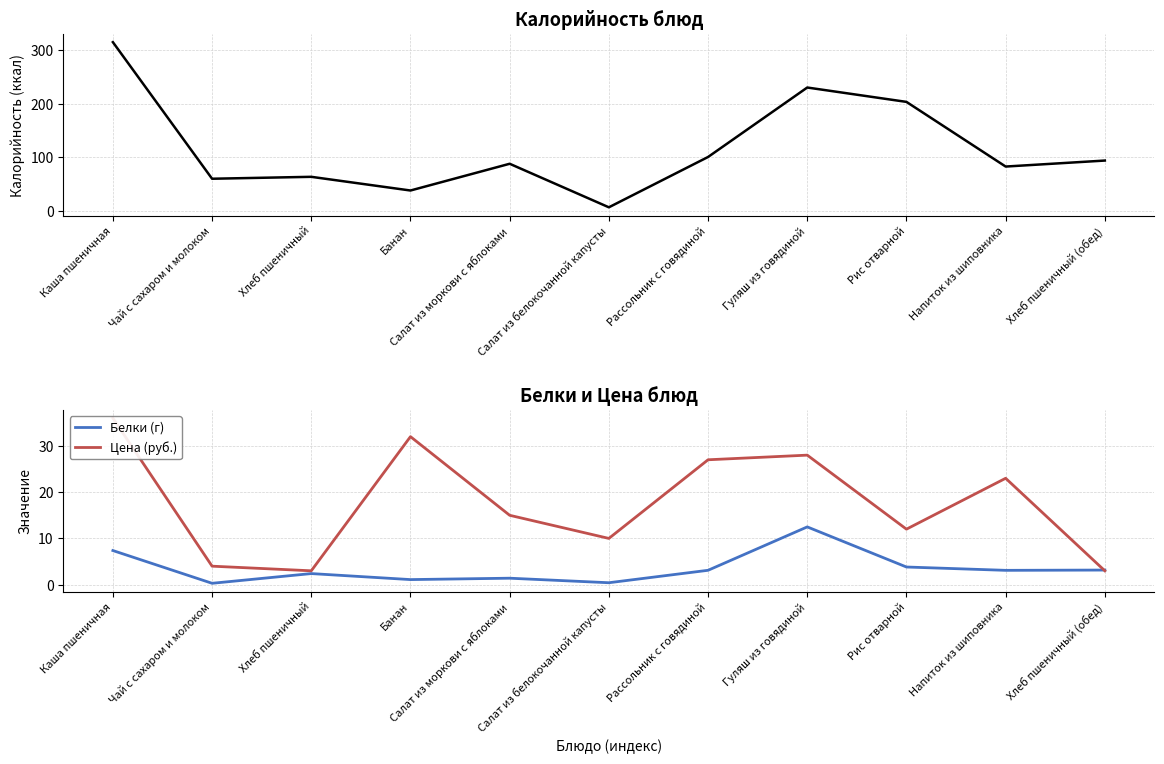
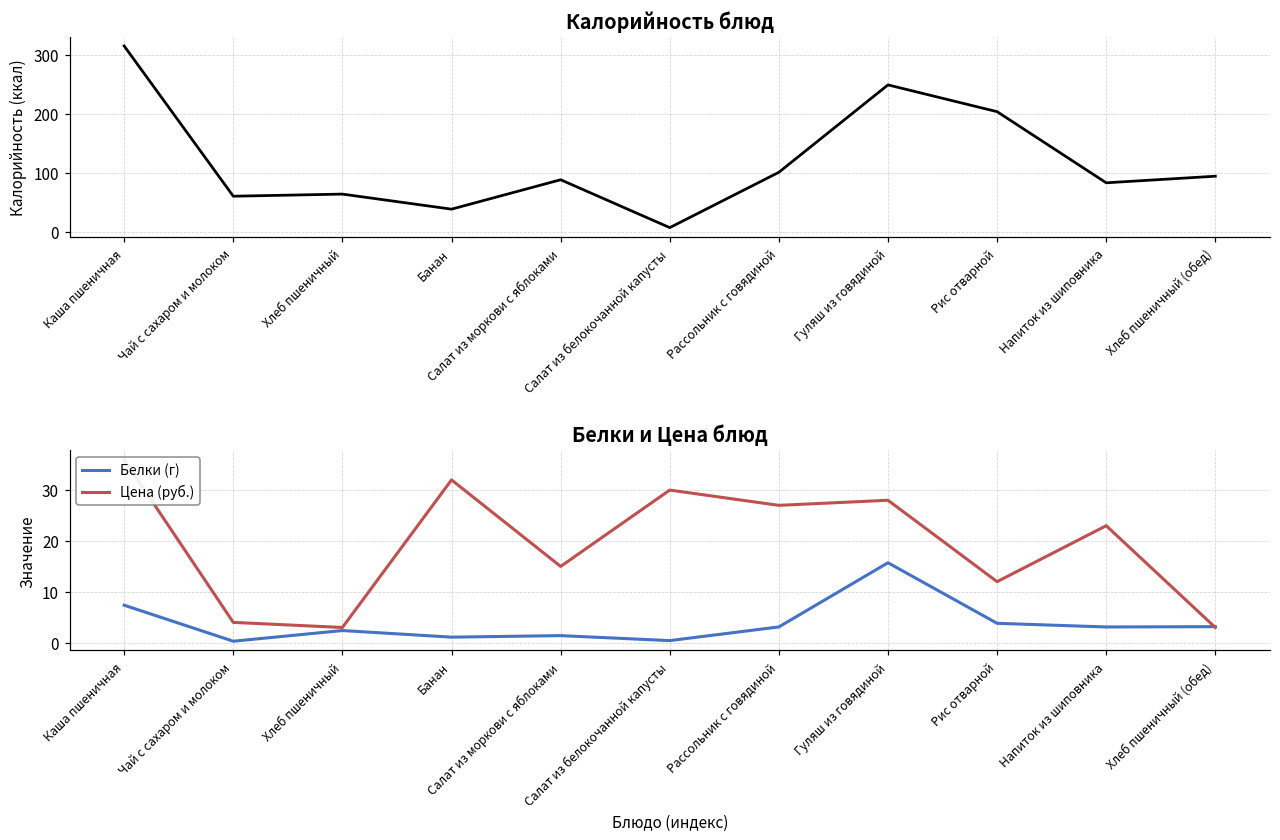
Калорийность блюд, Гуляш из говядиной: 230 -> 250
Белки и Цена блюд, Цена (руб.), Салат из белокочанной капусты: 10 -> 30
Белки и Цена блюд, Белки (г), Гуляш из говядиной: 12 -> 16
